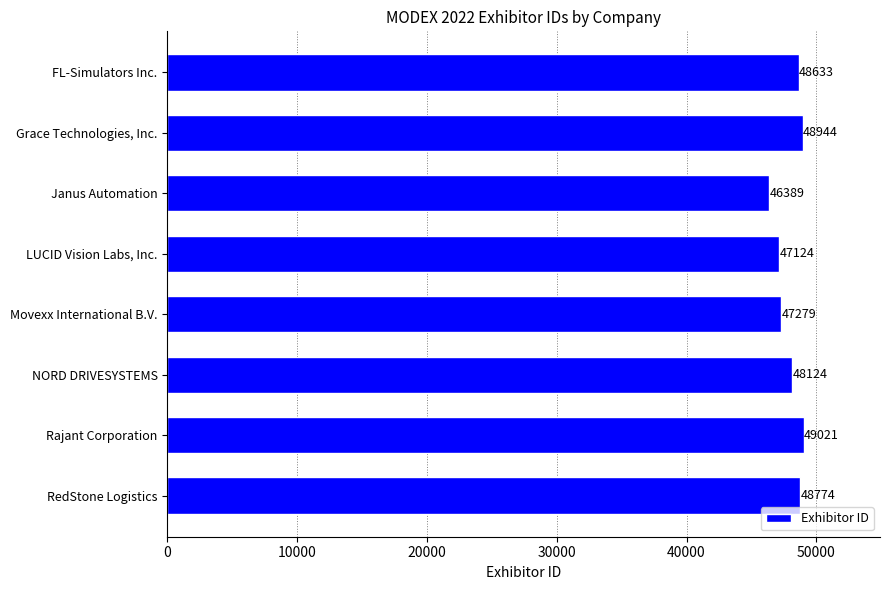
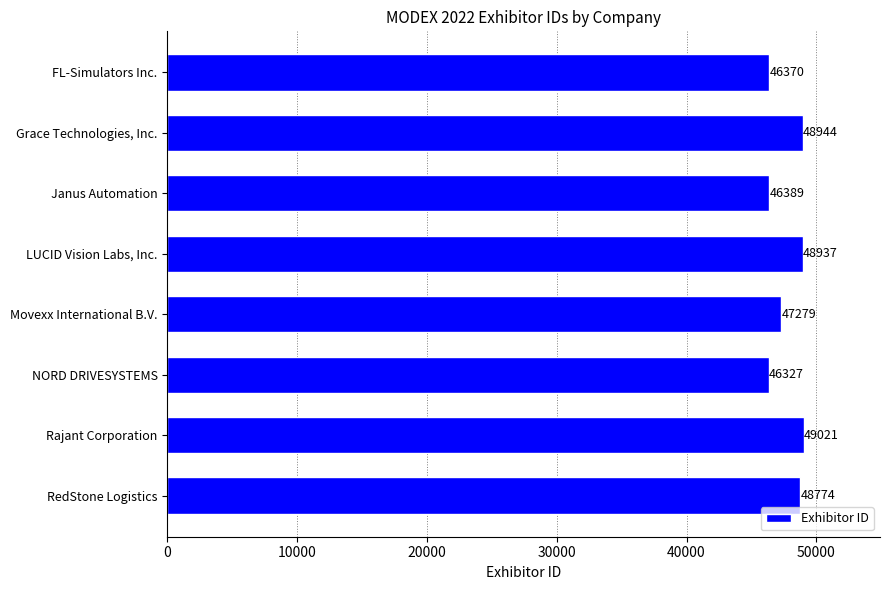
FL-Simulators Inc.: 48633 -> 46370
LUCID Vision Labs, Inc.: 47124 -> 48937
NORD DRIVESYSTEMS: 48124 -> 46327
